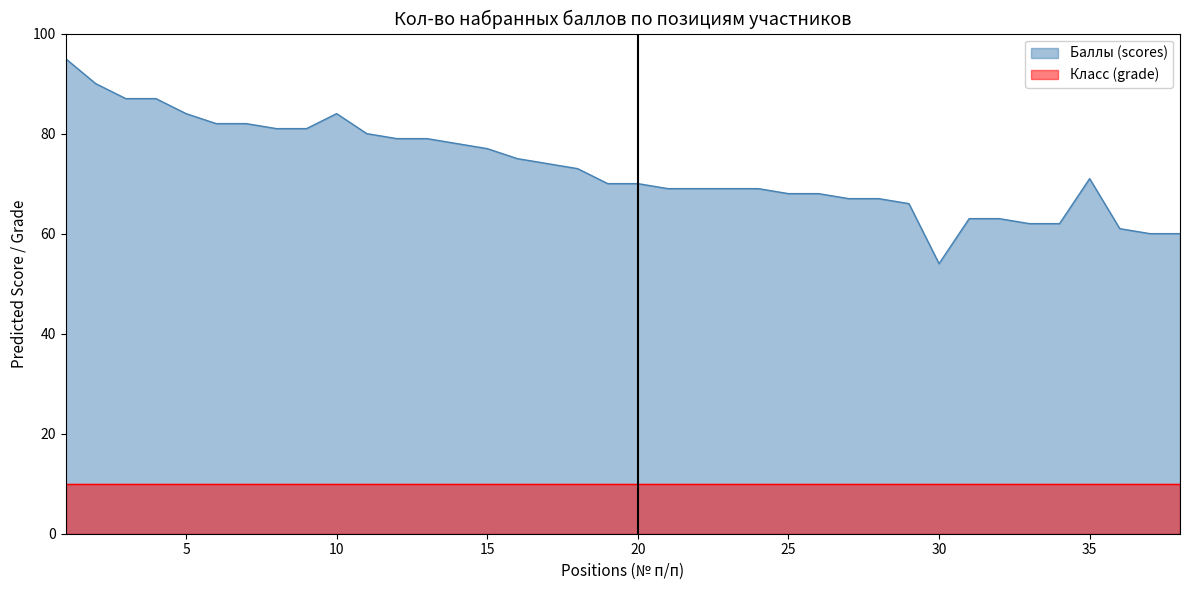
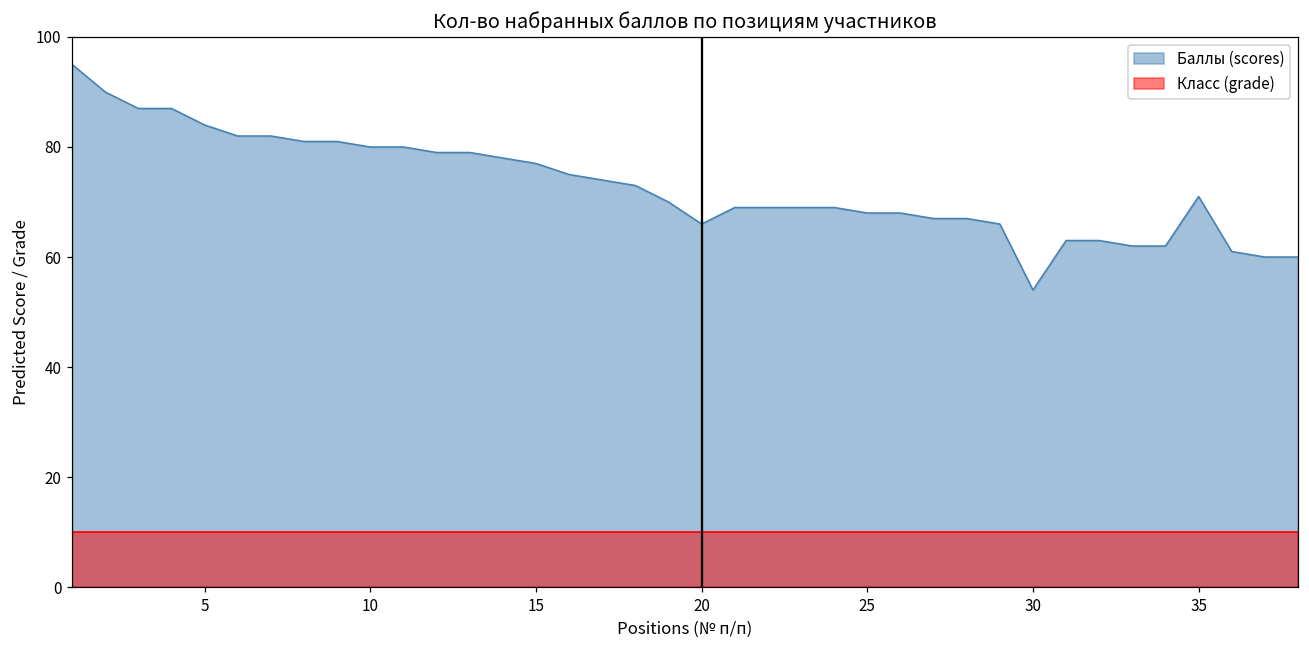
Баллы (scores), 10: 84 -> 80
Баллы (scores), 20: 70 -> 66
